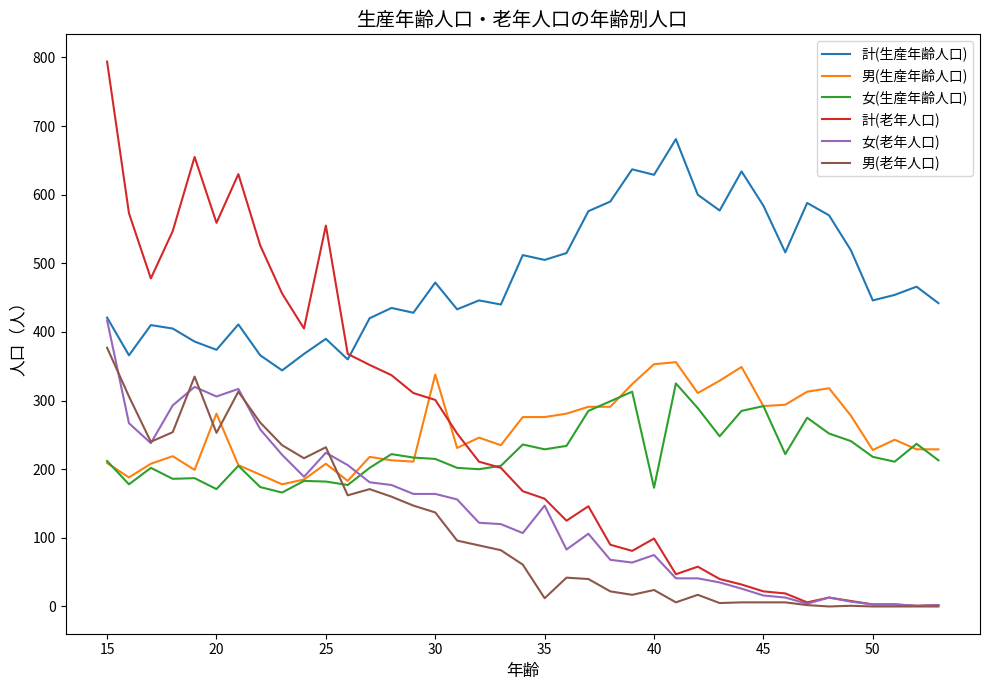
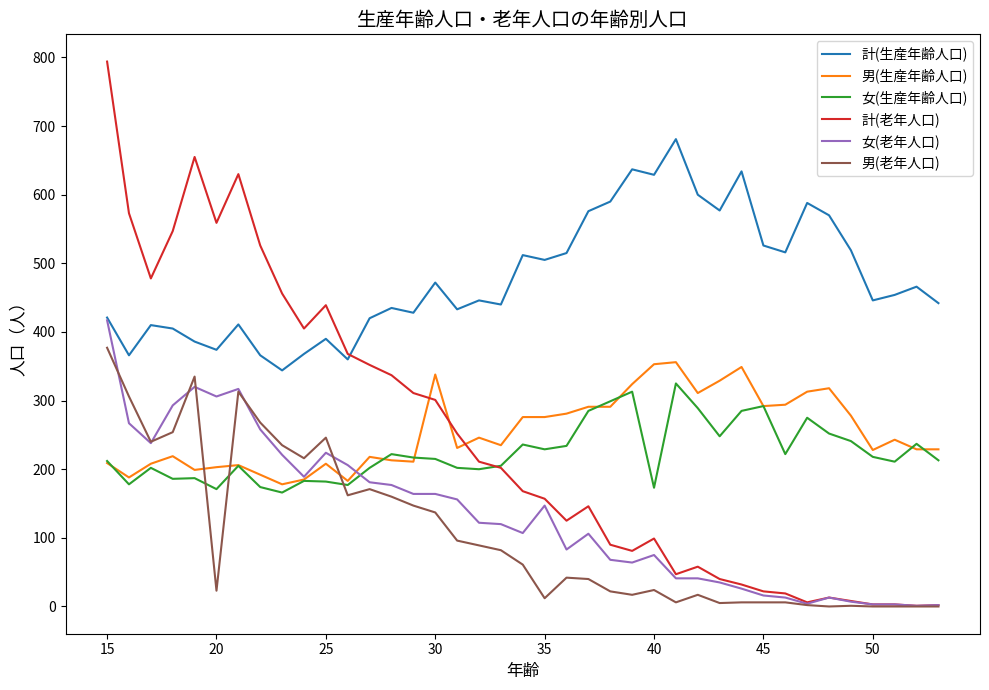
男(生産年齢人口), 20: 280 -> 200
男(老年人口), 20: 250 -> 20
計(老年人口), 25: 560 -> 440
男(老年人口), 25: 230 -> 250
計(生産年齢人口), 45: 580 -> 530
